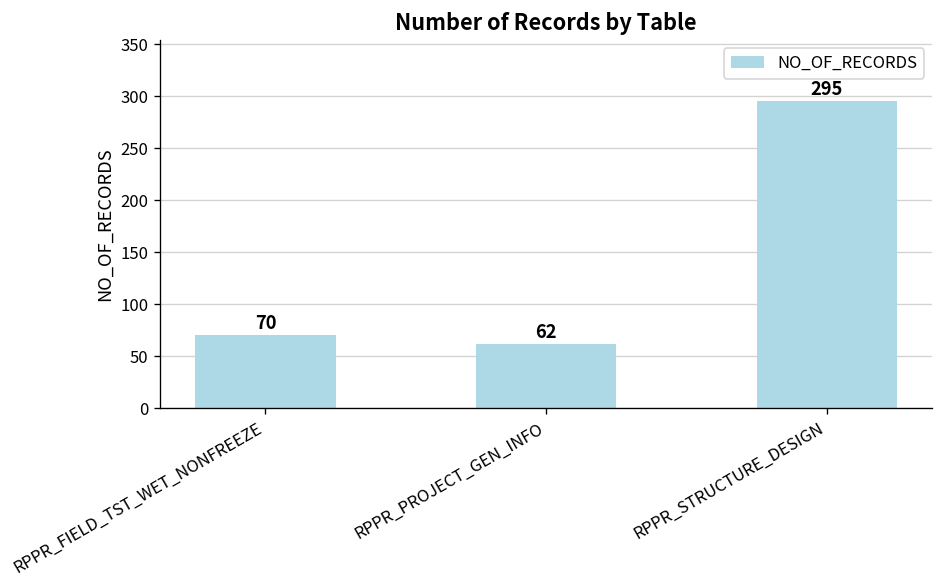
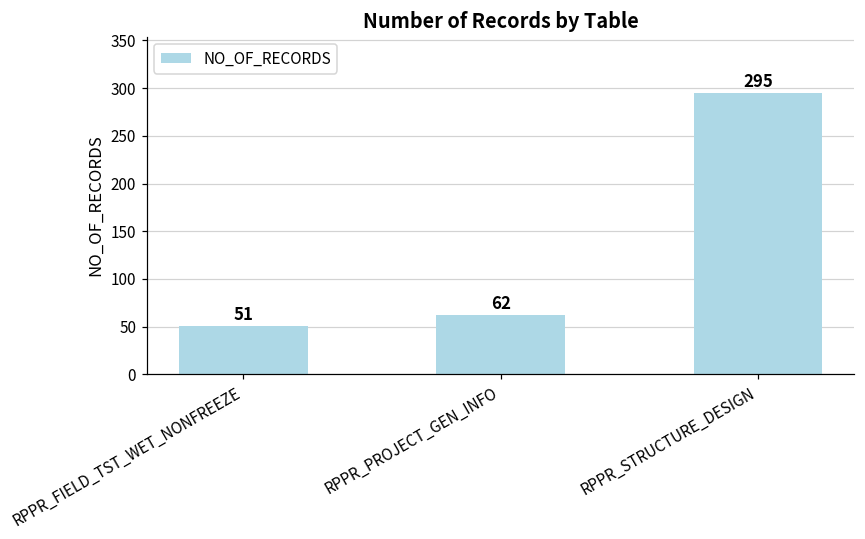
RPPR_FIELD_TST_WET_NONFREEZE: 70 -> 51
